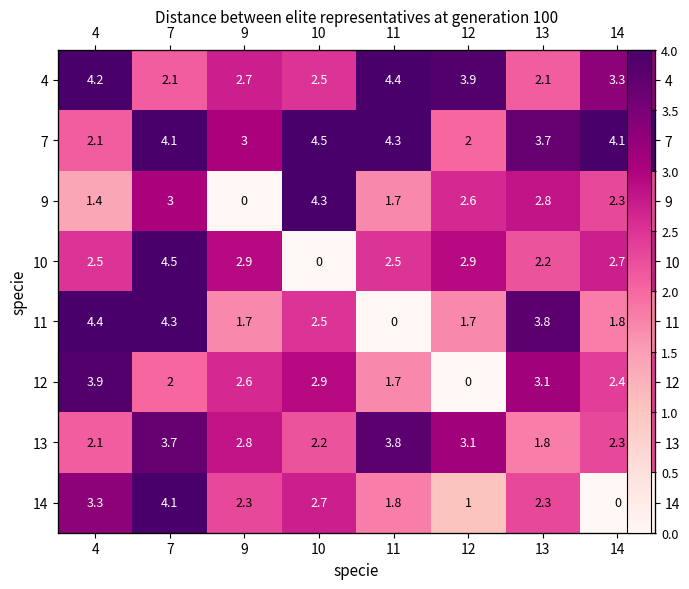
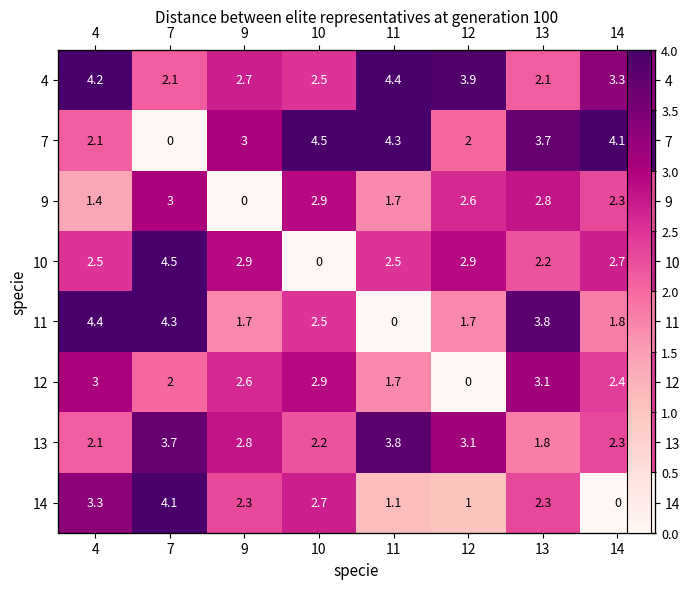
7, 7: 4.1 -> 0
9, 10: 4.3 -> 2.9
12, 4: 3.9 -> 3
14, 11: 1.8 -> 1.1
